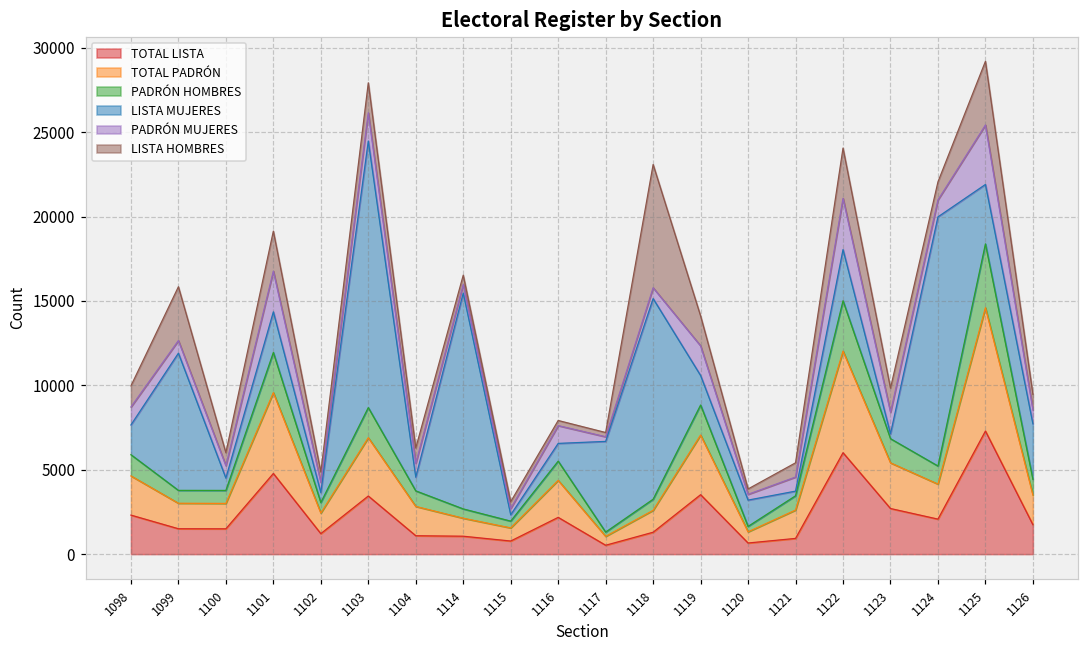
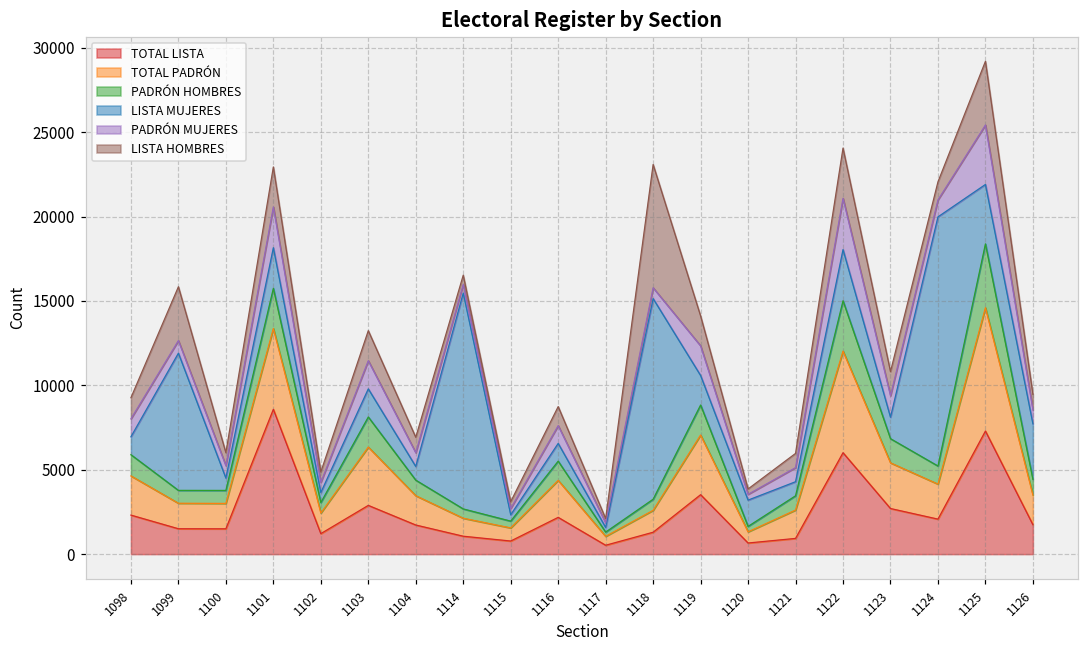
LISTA MUJERES, 1098: 1800 -> 1100
TOTAL LISTA, 1101: 4800 -> 8600
TOTAL LISTA, 1103: 3400 -> 2900
LISTA MUJERES, 1103: 15800 -> 1700
TOTAL LISTA, 1104: 1100 -> 1700
LISTA HOMBRES, 1116: 300 -> 1100
LISTA MUJERES, 1117: 5400 -> 300
LISTA MUJERES, 1121: 300 -> 800
LISTA MUJERES, 1123: 300 -> 1300
